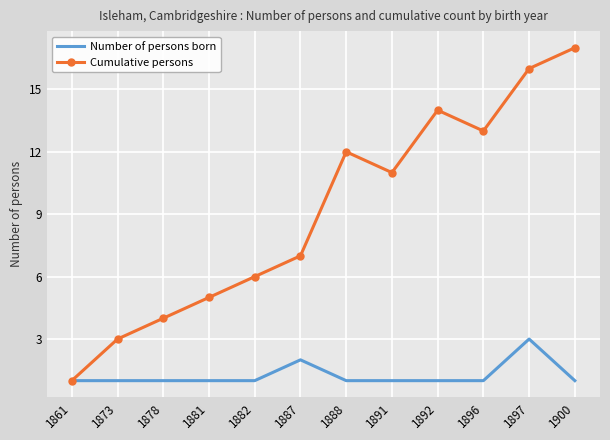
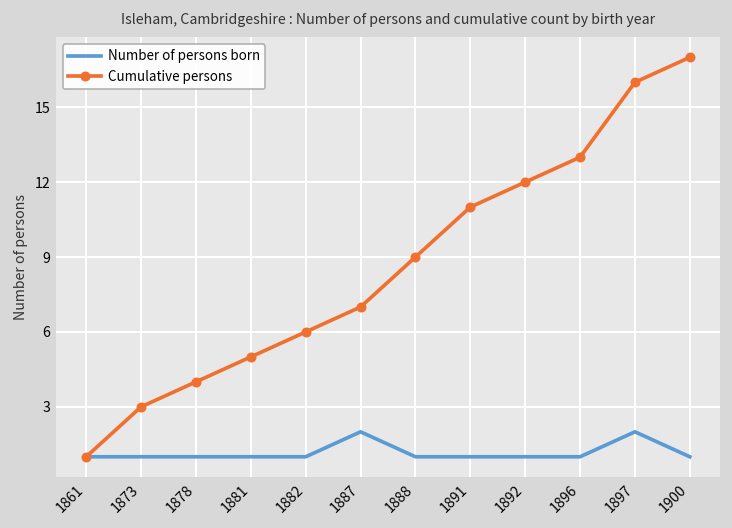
Cumulative persons, 1888: 12 -> 9
Cumulative persons, 1892: 14 -> 12
Number of persons born, 1897: 3 -> 2
